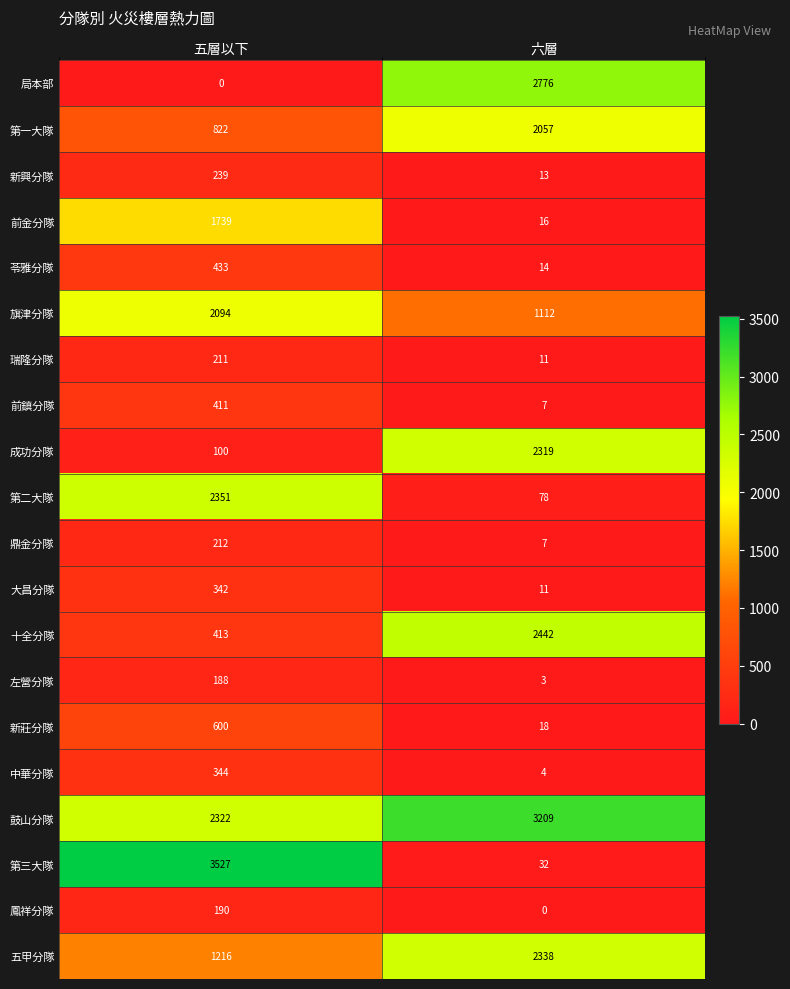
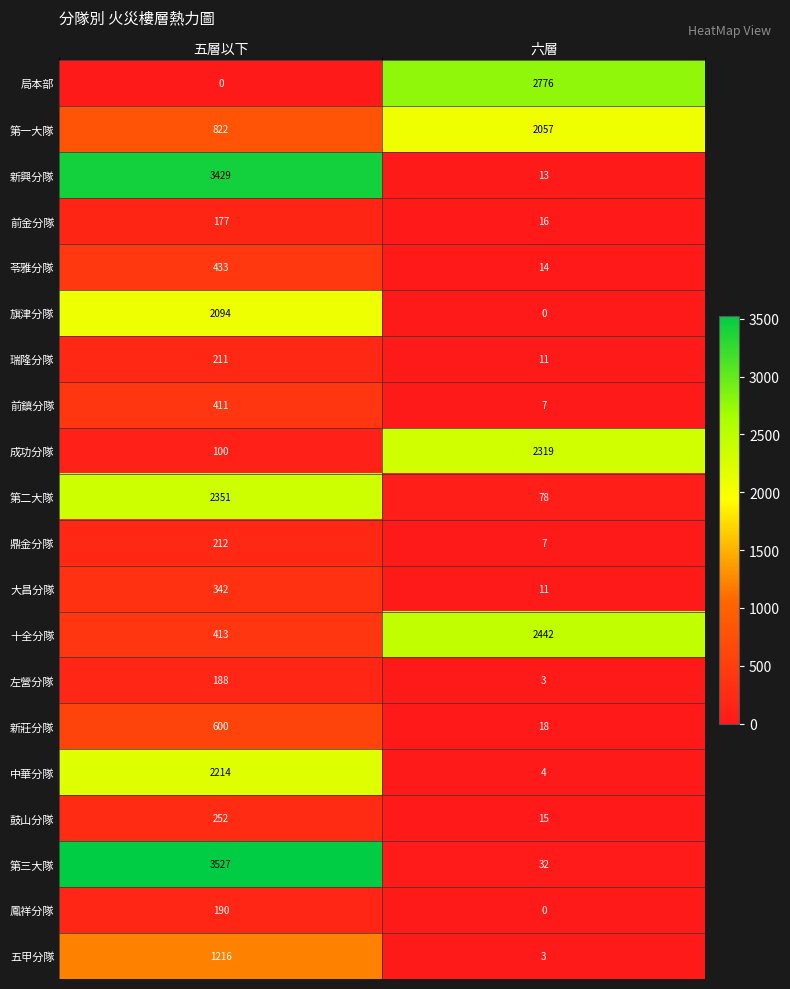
新興分隊, 五層以下: 239 -> 3429
前金分隊, 五層以下: 1739 -> 177
旗津分隊, 六層: 1112 -> 0
中華分隊, 五層以下: 344 -> 2214
鼓山分隊, 五層以下: 2322 -> 252
鼓山分隊, 六層: 3209 -> 15
五甲分隊, 六層: 2338 -> 3
